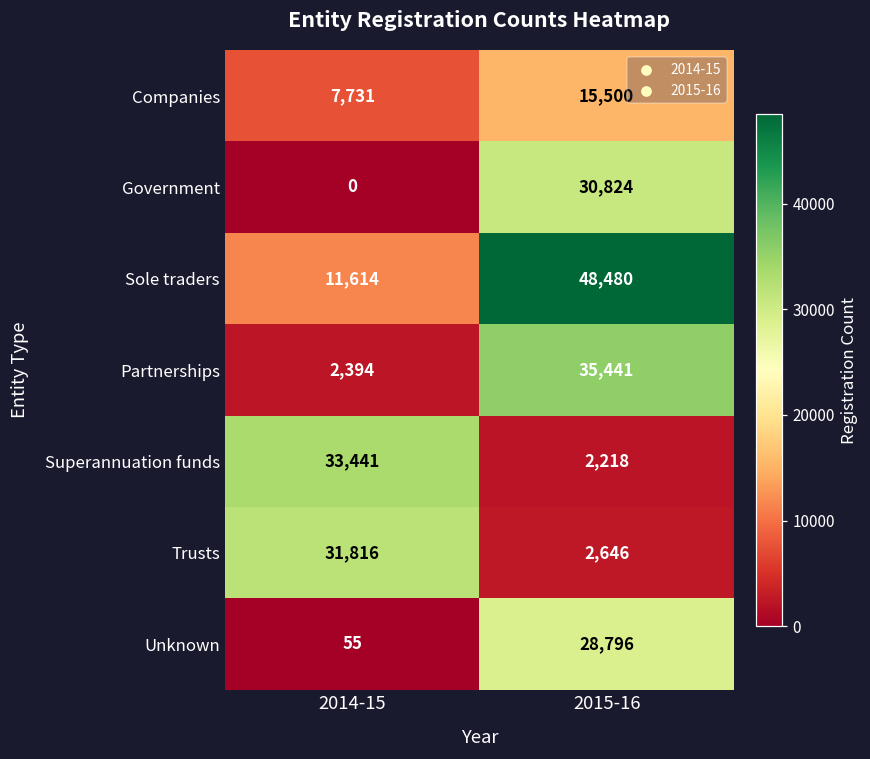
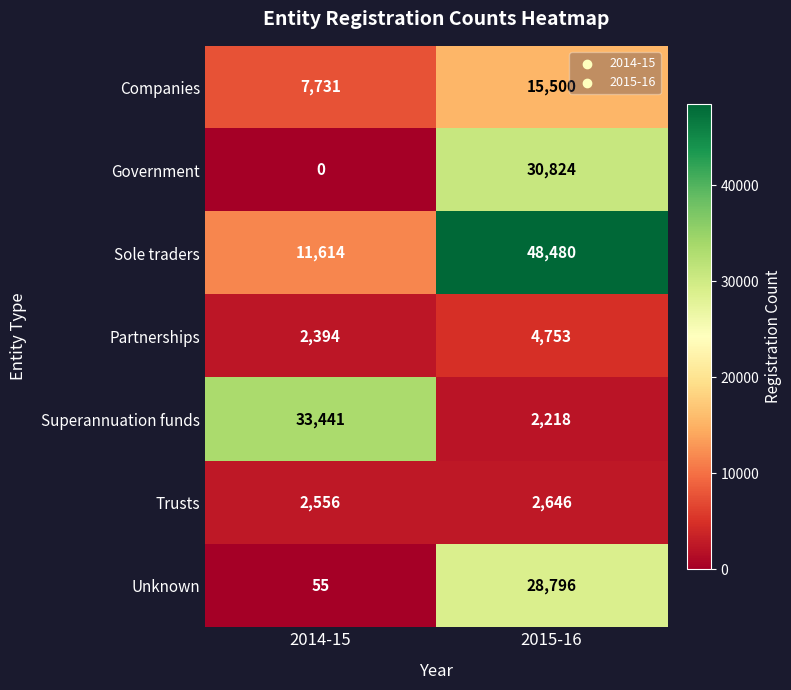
Partnerships, 2015-16: 35,441 -> 4,753
Trusts, 2014-15: 31,816 -> 2,556
